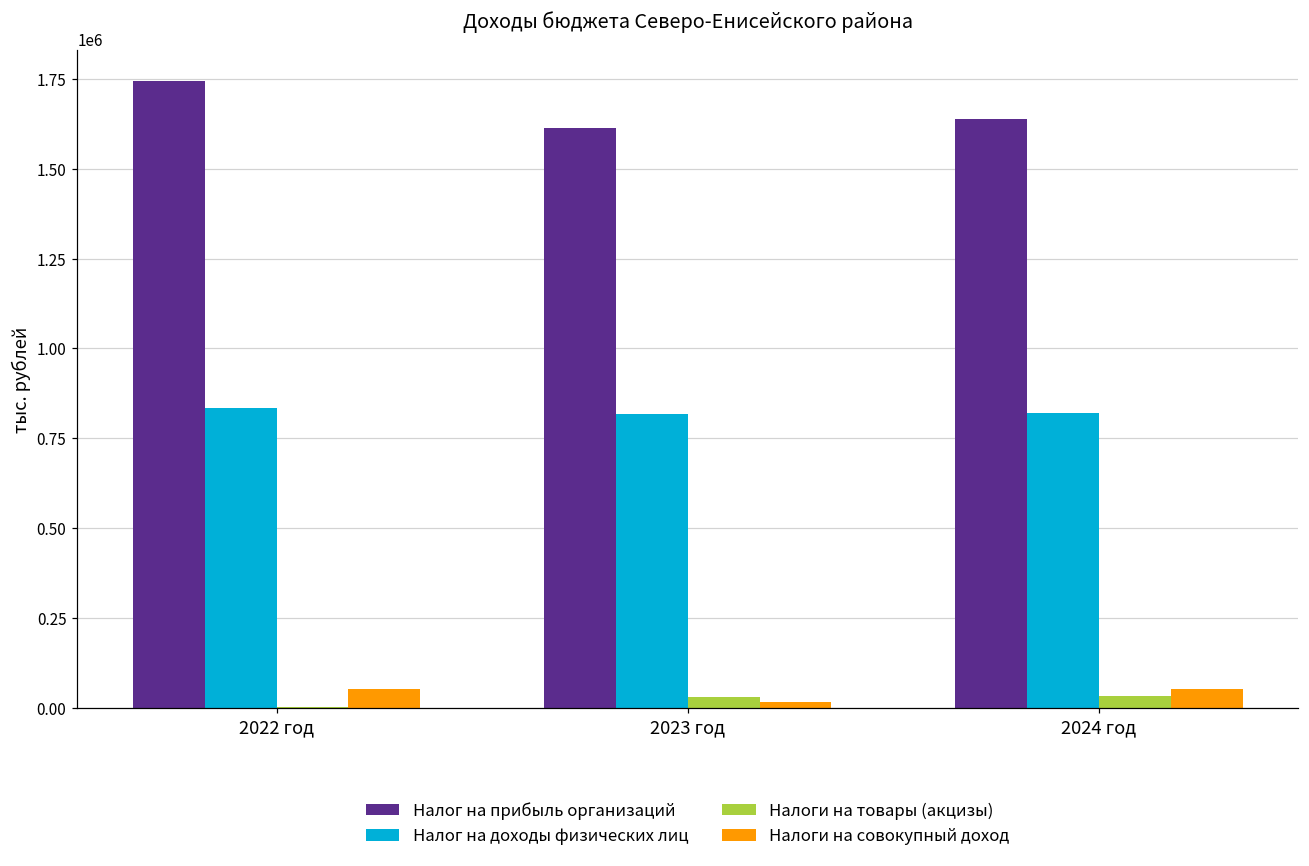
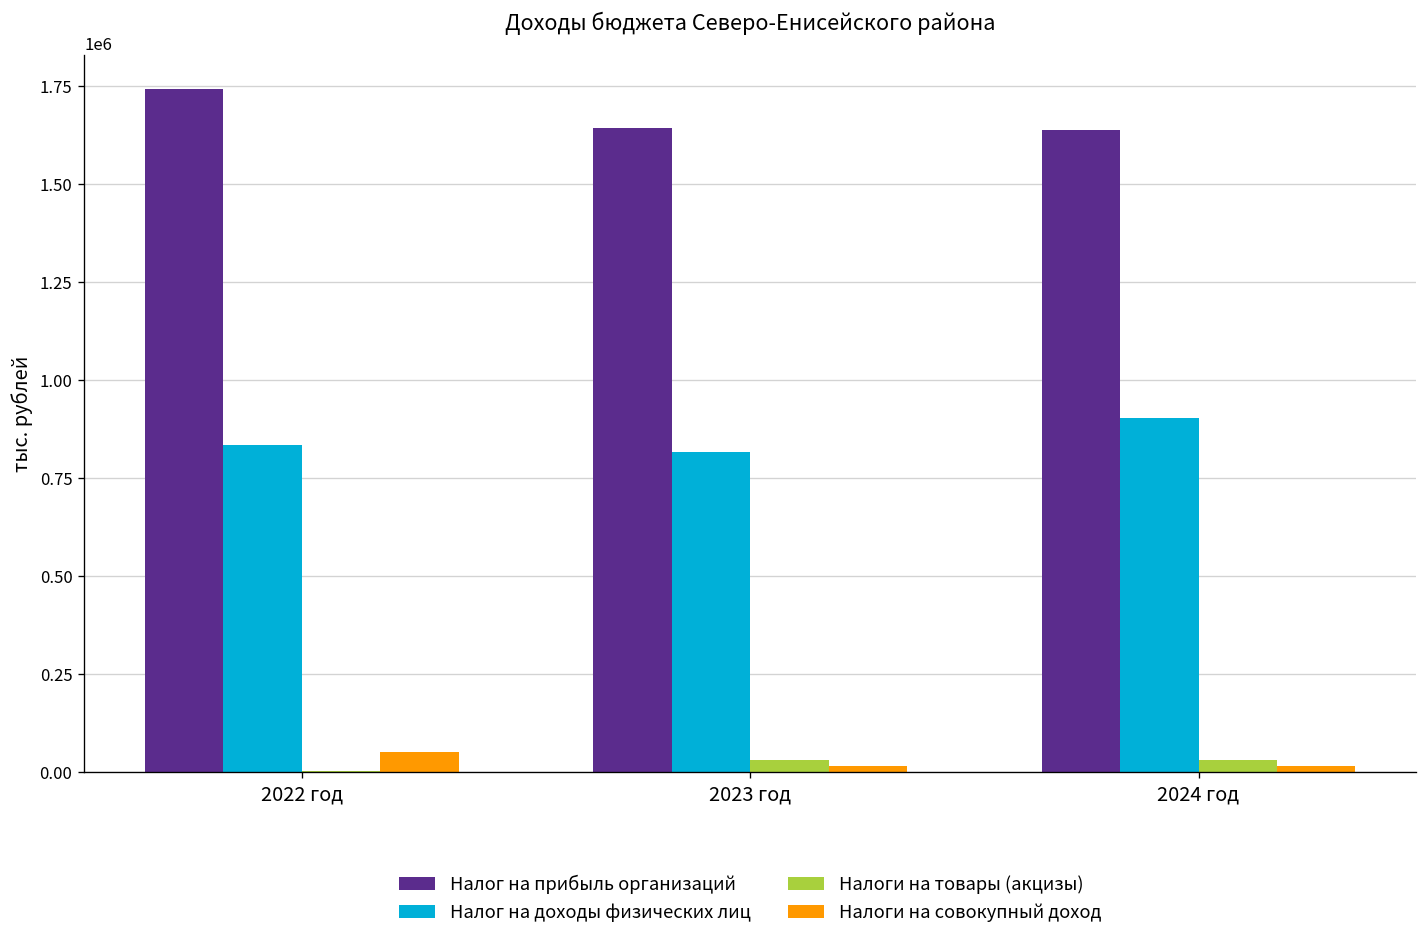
Налог на прибыль организаций, 2023 год: 1610000 -> 1640000
Налог на доходы физических лиц, 2024 год: 820000 -> 900000
Налоги на совокупный доход, 2024 год: 50000 -> 20000
